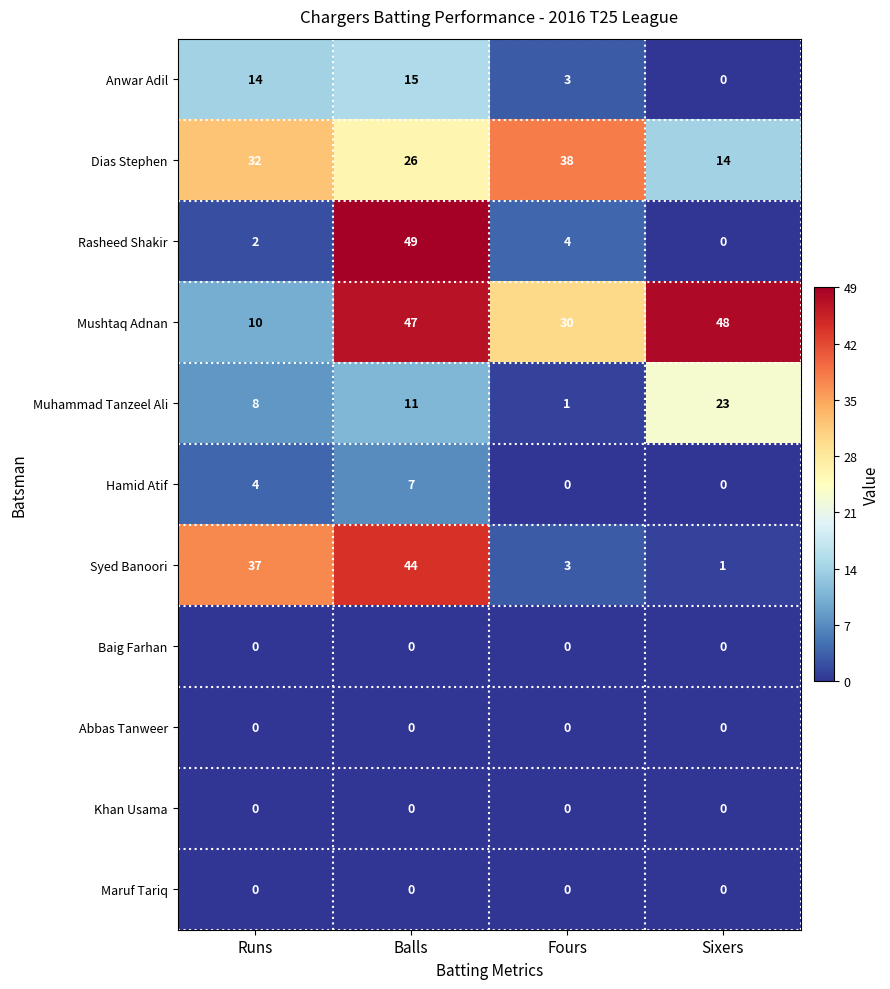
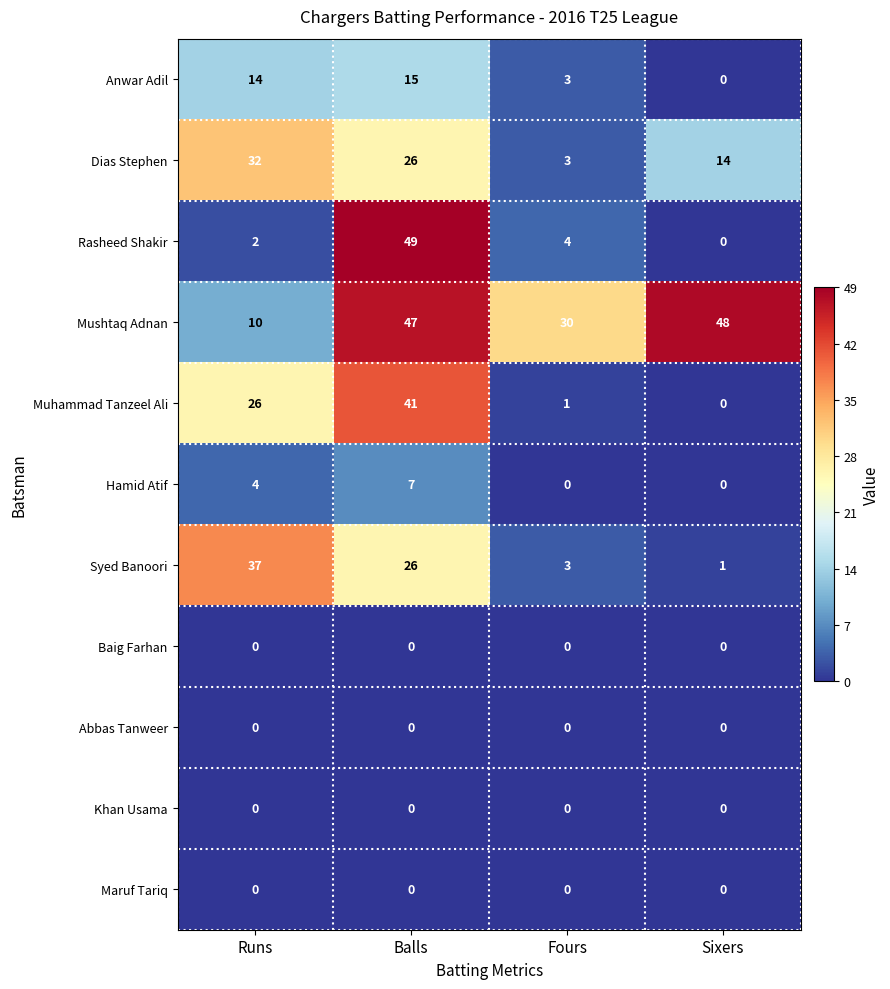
Dias Stephen, Fours: 38 -> 3
Muhammad Tanzeel Ali, Runs: 8 -> 26
Muhammad Tanzeel Ali, Balls: 11 -> 41
Muhammad Tanzeel Ali, Sixers: 23 -> 0
Syed Banoori, Balls: 44 -> 26
